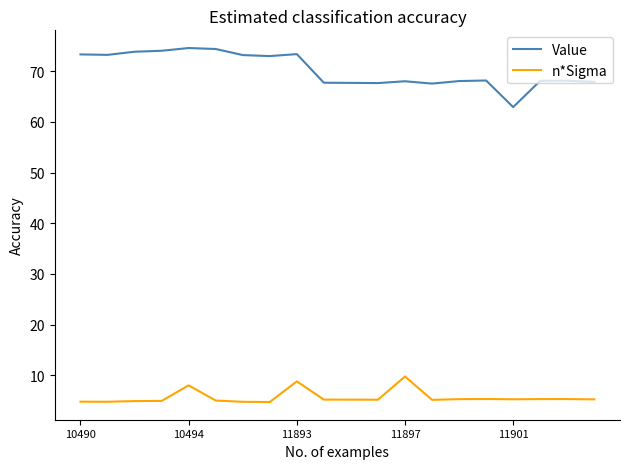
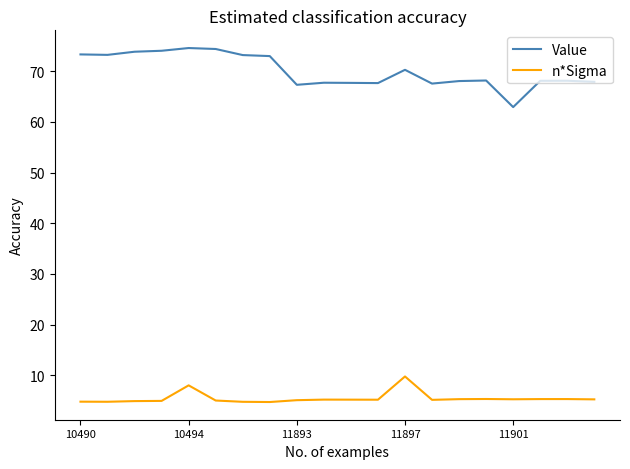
Value, 11893: 73 -> 67
n*Sigma, 11893: 9 -> 5
Value, 11897: 68 -> 70
